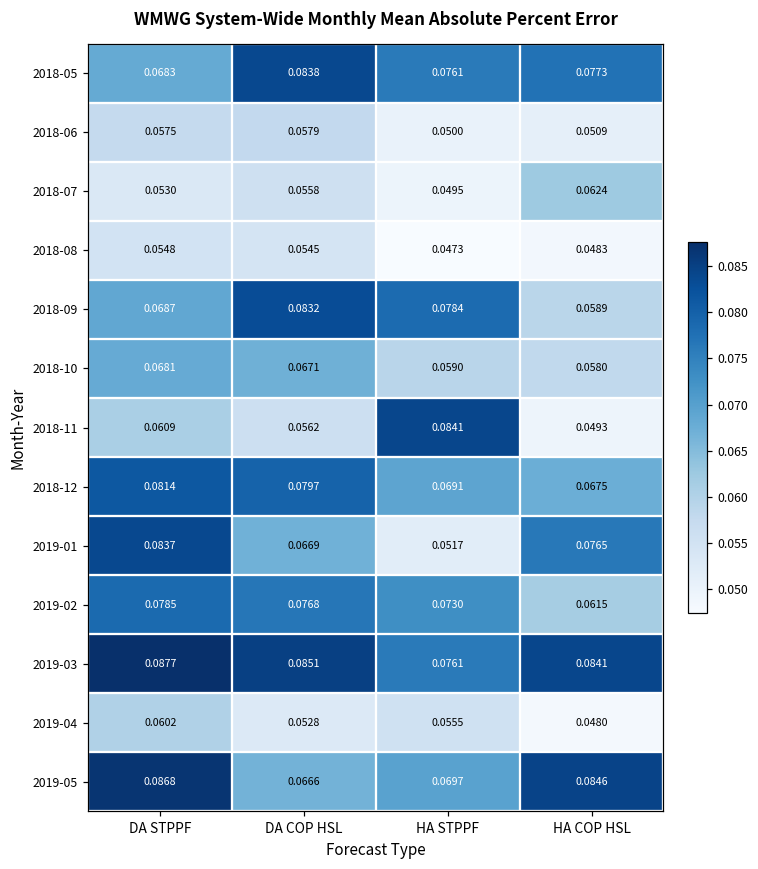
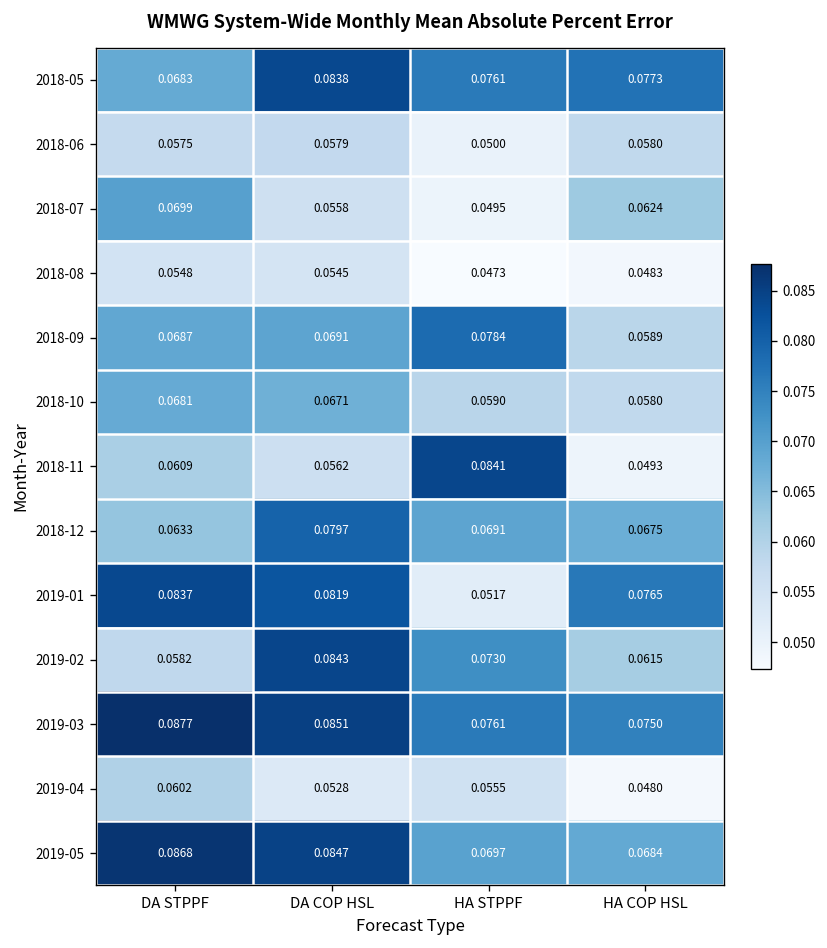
2018-06, HA COP HSL: 0.0509 -> 0.0580
2018-07, DA STPPF: 0.0530 -> 0.0699
2018-09, DA COP HSL: 0.0832 -> 0.0691
2018-12, DA STPPF: 0.0814 -> 0.0633
2019-01, DA COP HSL: 0.0669 -> 0.0819
2019-02, DA STPPF: 0.0785 -> 0.0582
2019-02, DA COP HSL: 0.0768 -> 0.0843
2019-03, HA COP HSL: 0.0841 -> 0.0750
2019-05, DA COP HSL: 0.0666 -> 0.0847
2019-05, HA COP HSL: 0.0846 -> 0.0684
